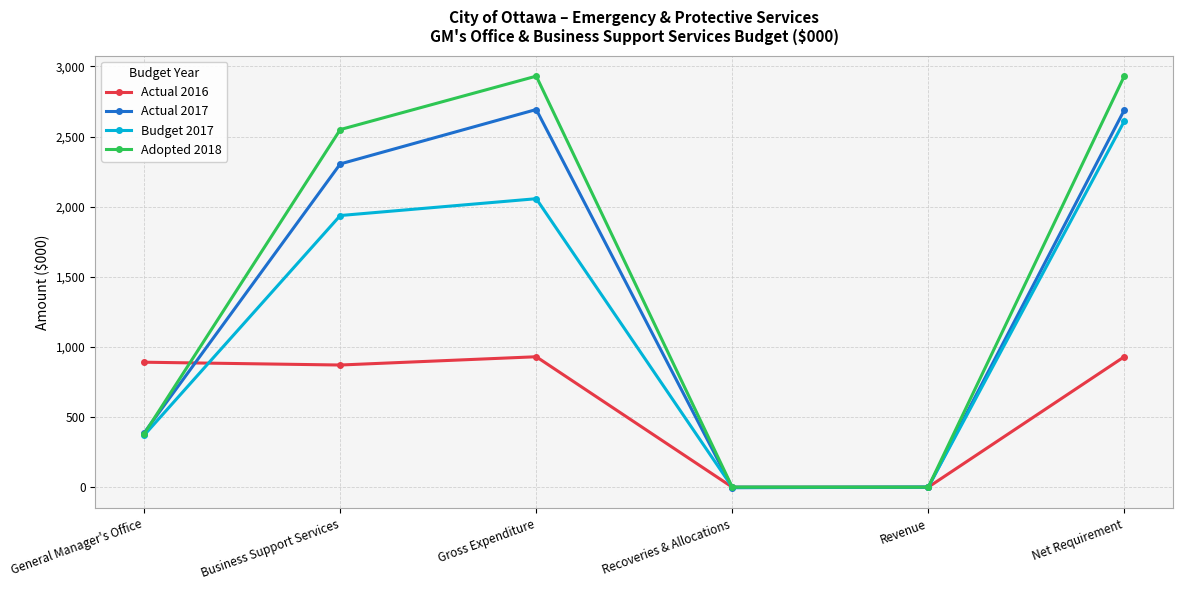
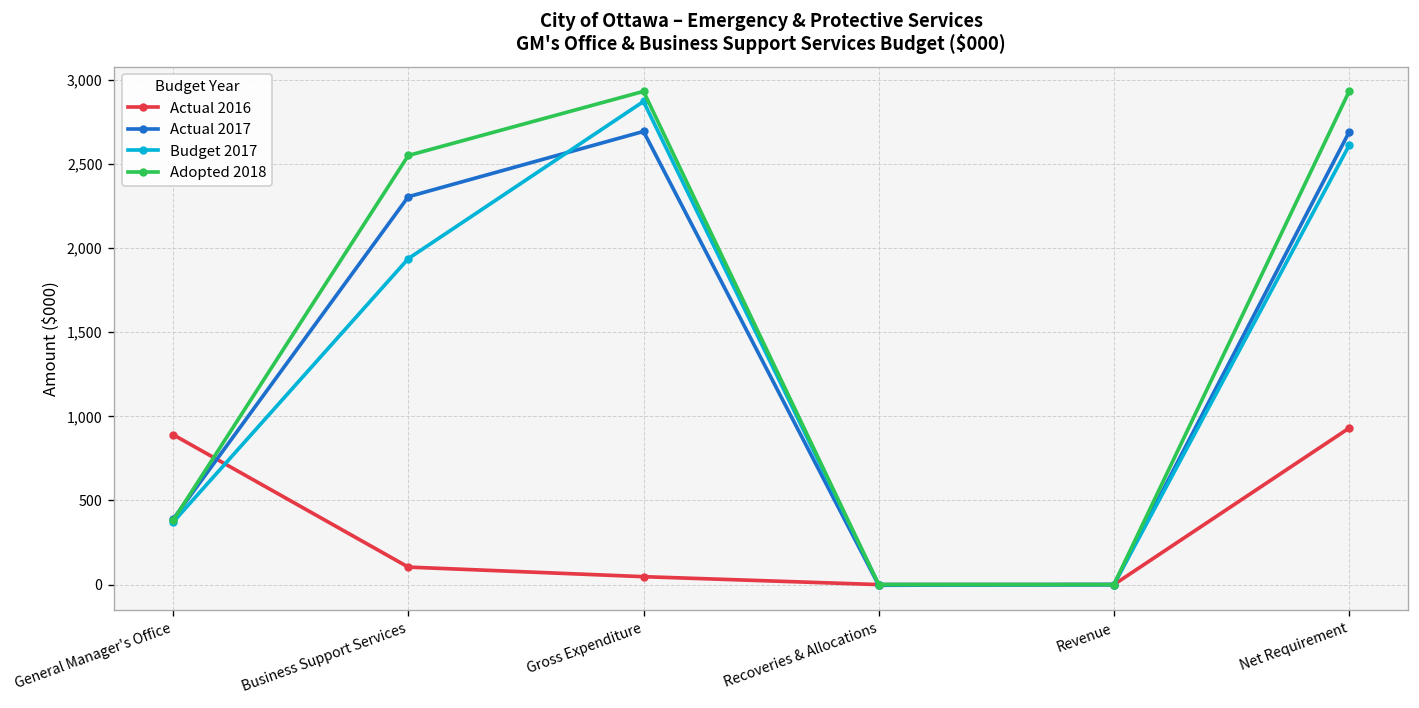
Actual 2016, Business Support Services: 870 -> 100
Actual 2016, Gross Expenditure: 930 -> 50
Budget 2017, Gross Expenditure: 2,060 -> 2,870
